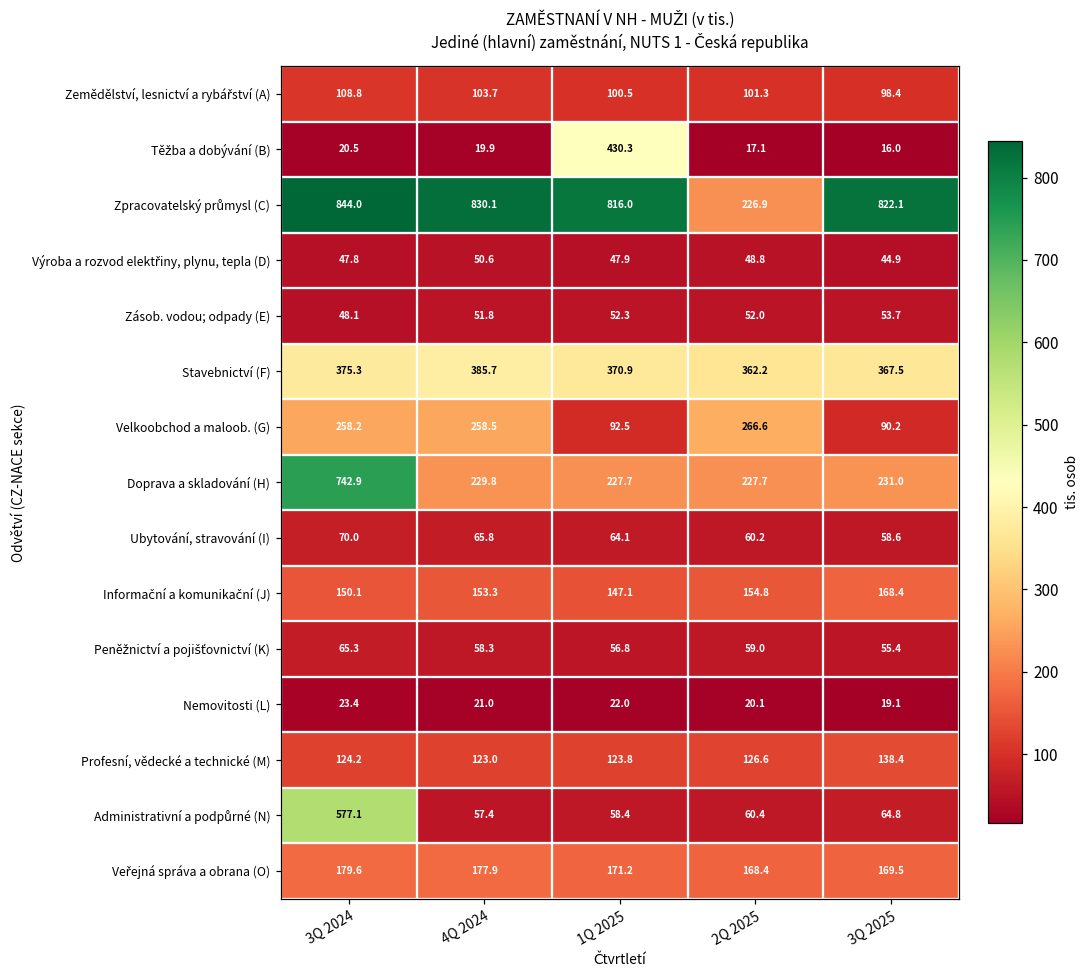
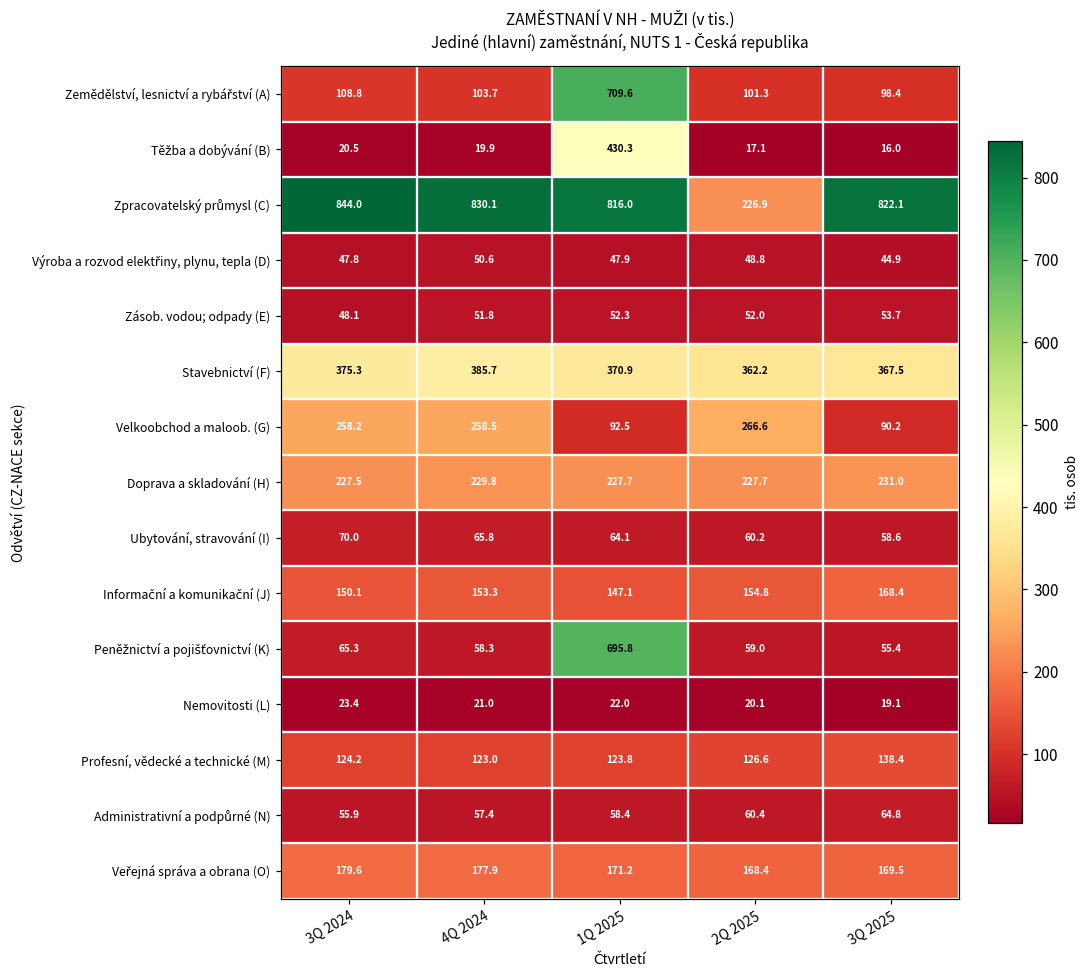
Zemědělství, lesnictví a rybářství (A), 1Q 2025: 100.5 -> 709.6
Doprava a skladování (H), 3Q 2024: 742.9 -> 227.5
Peněžnictví a pojišťovnictví (K), 1Q 2025: 56.8 -> 695.8
Administrativní a podpůrné (N), 3Q 2024: 577.1 -> 55.9
